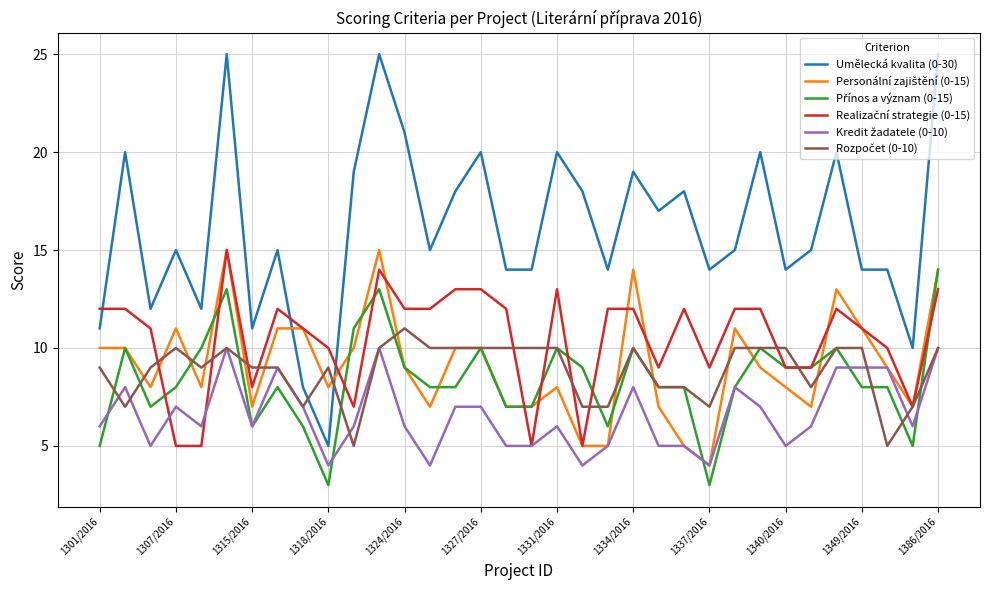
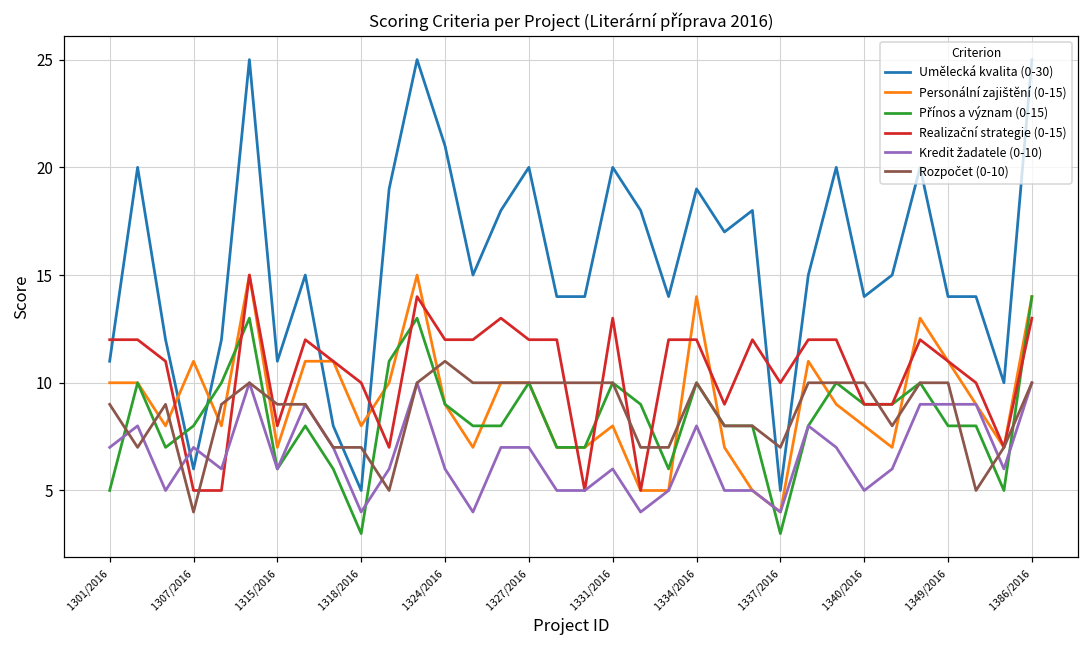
Kredit žadatele (0-10), 1301/2016: 6 -> 7
Umělecká kvalita (0-30), 1307/2016: 15 -> 6
Rozpočet (0-10), 1307/2016: 10 -> 4
Rozpočet (0-10), 1318/2016: 9 -> 7
Realizační strategie (0-15), 1327/2016: 13 -> 12
Umělecká kvalita (0-30), 1337/2016: 14 -> 5
Realizační strategie (0-15), 1337/2016: 9 -> 10
